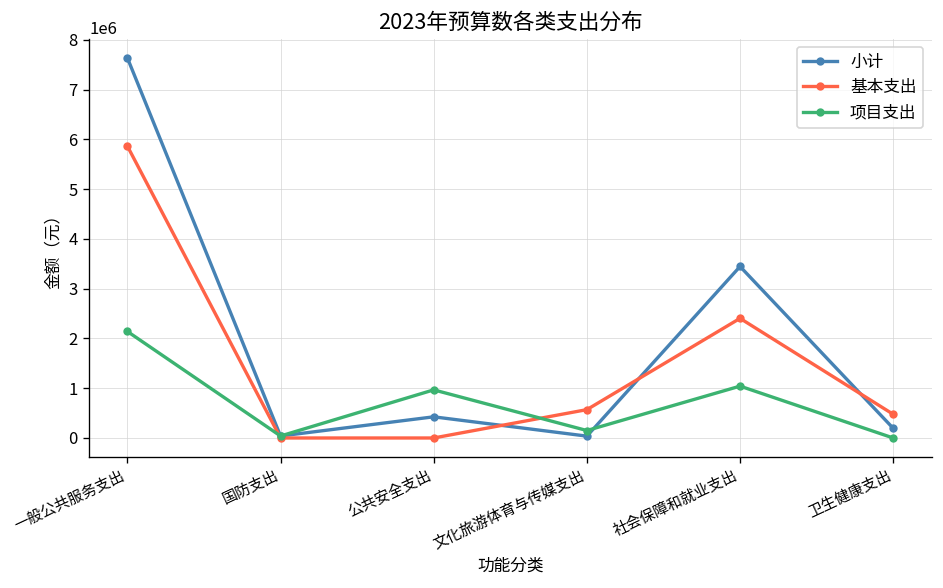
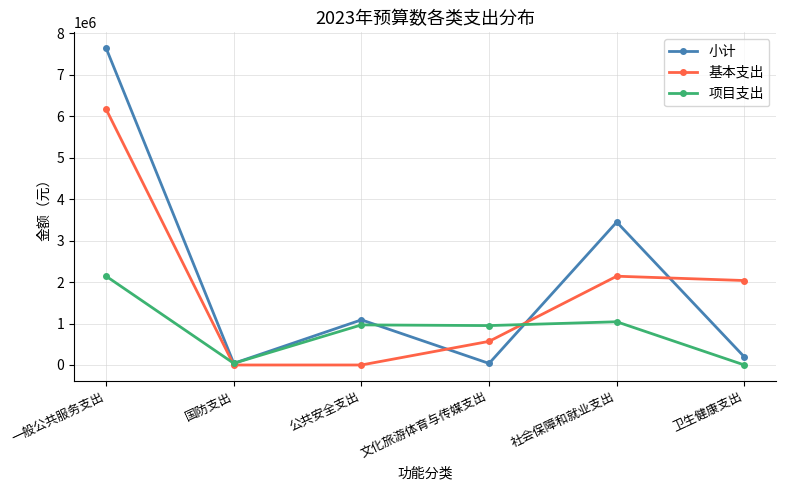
基本支出, 一般公共服务支出: 5900000 -> 6200000
小计, 公共安全支出: 400000 -> 1100000
项目支出, 文化旅游体育与传媒支出: 200000 -> 1000000
基本支出, 社会保障和就业支出: 2400000 -> 2100000
基本支出, 卫生健康支出: 500000 -> 2000000
